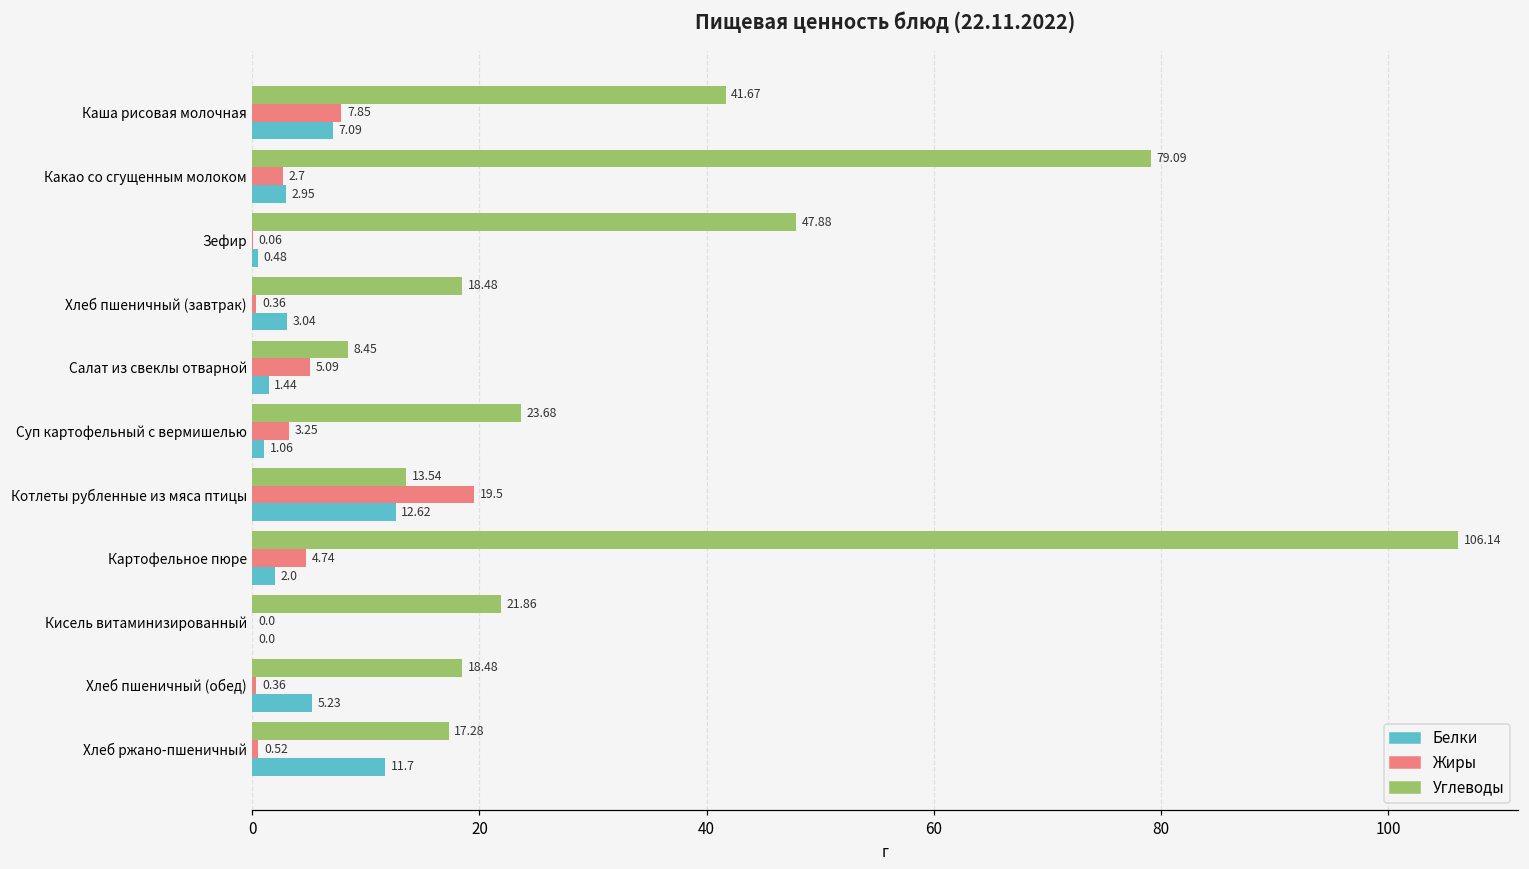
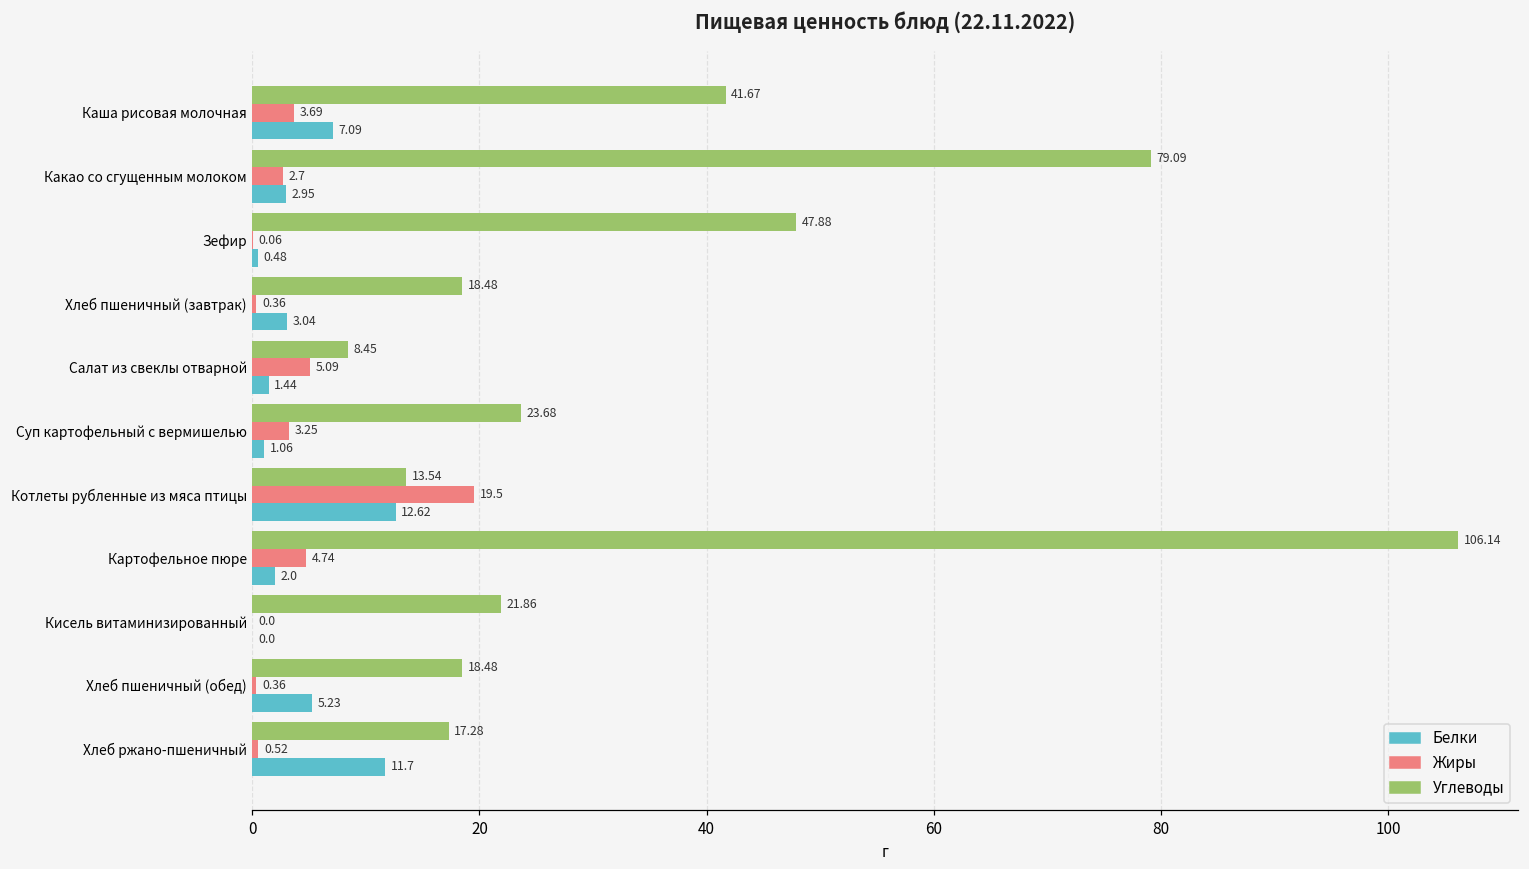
Жиры, Каша рисовая молочная: 7.85 -> 3.69
